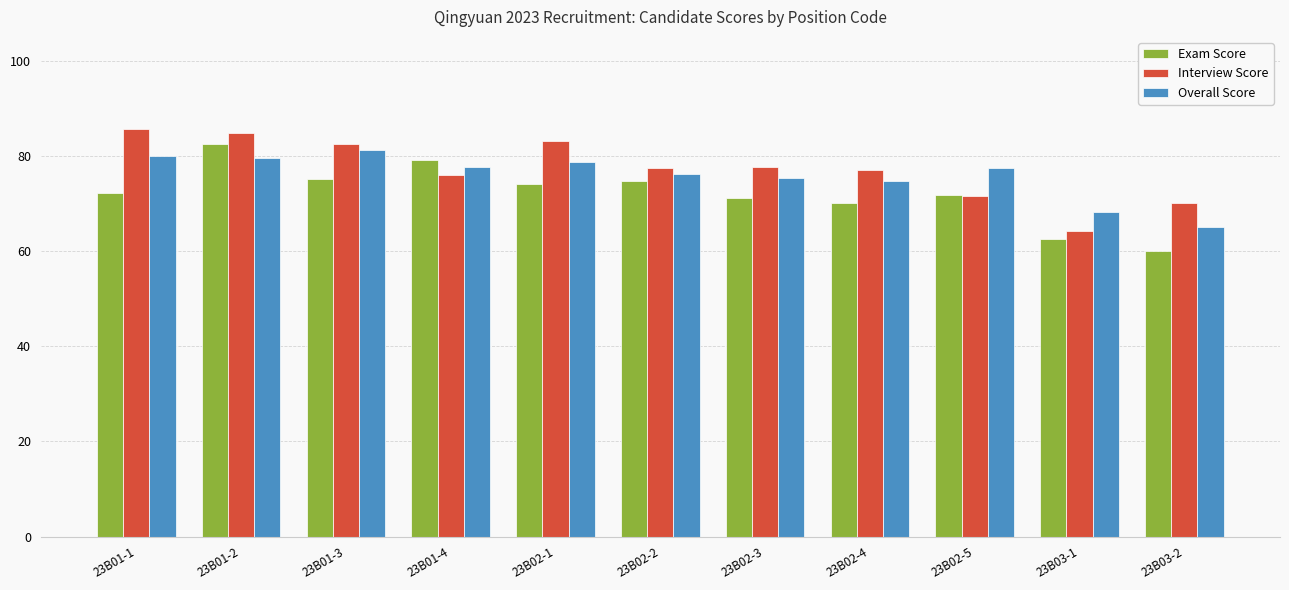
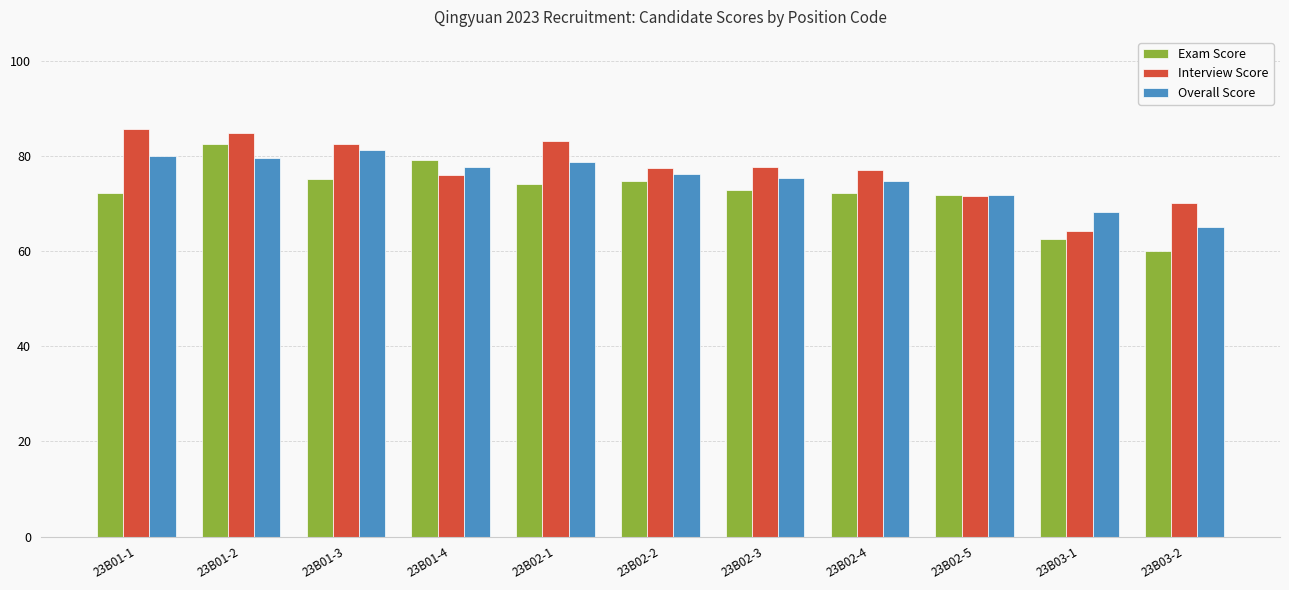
Exam Score, 23B02-3: 71 -> 73
Exam Score, 23B02-4: 70 -> 72
Overall Score, 23B02-5: 77 -> 72
